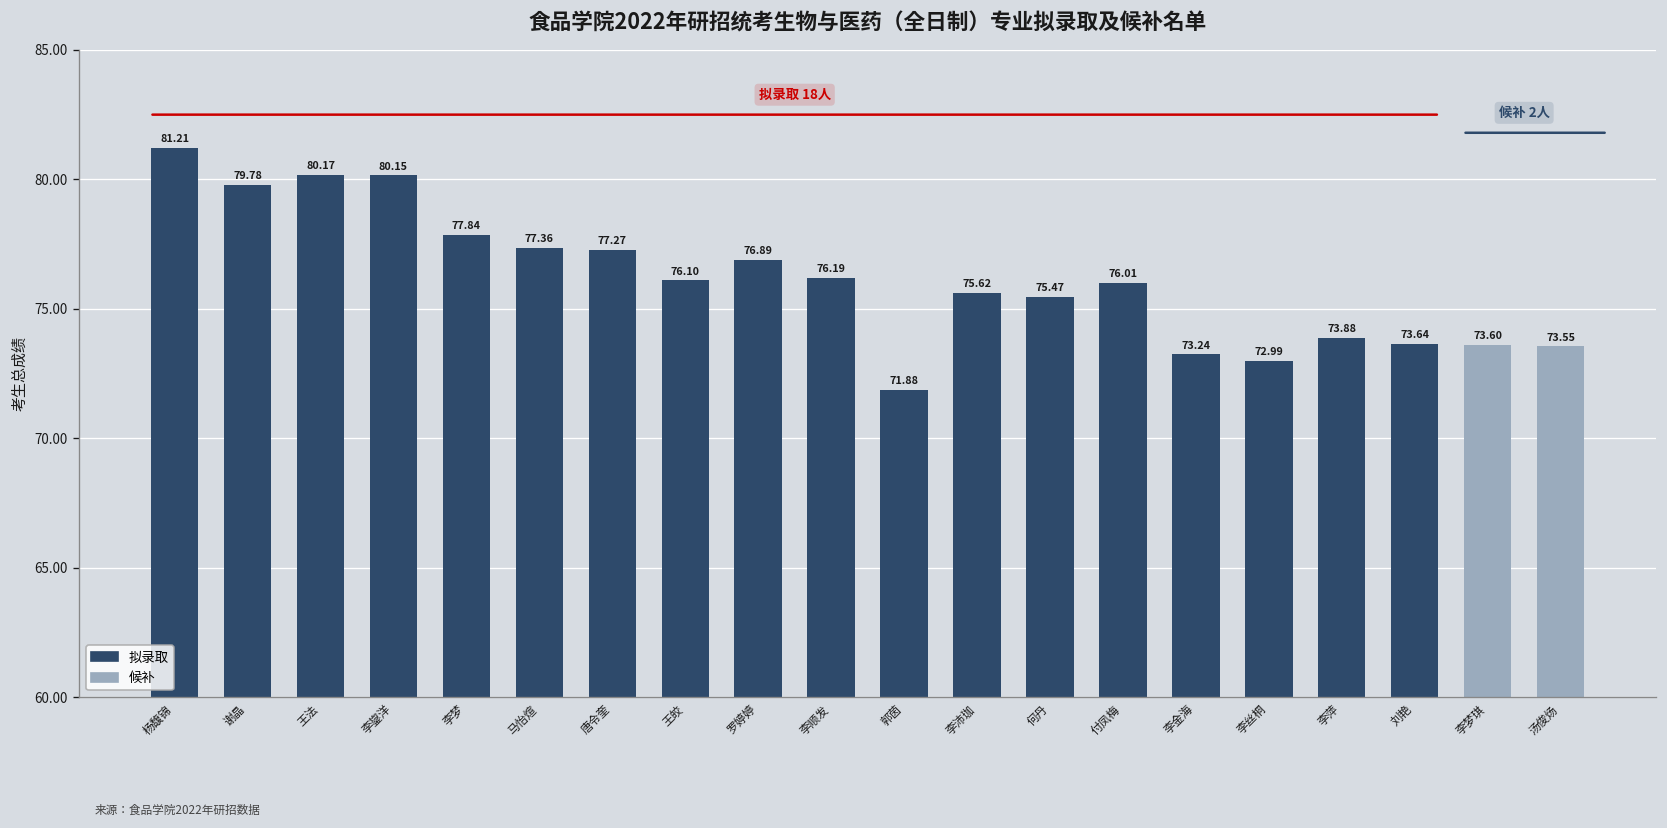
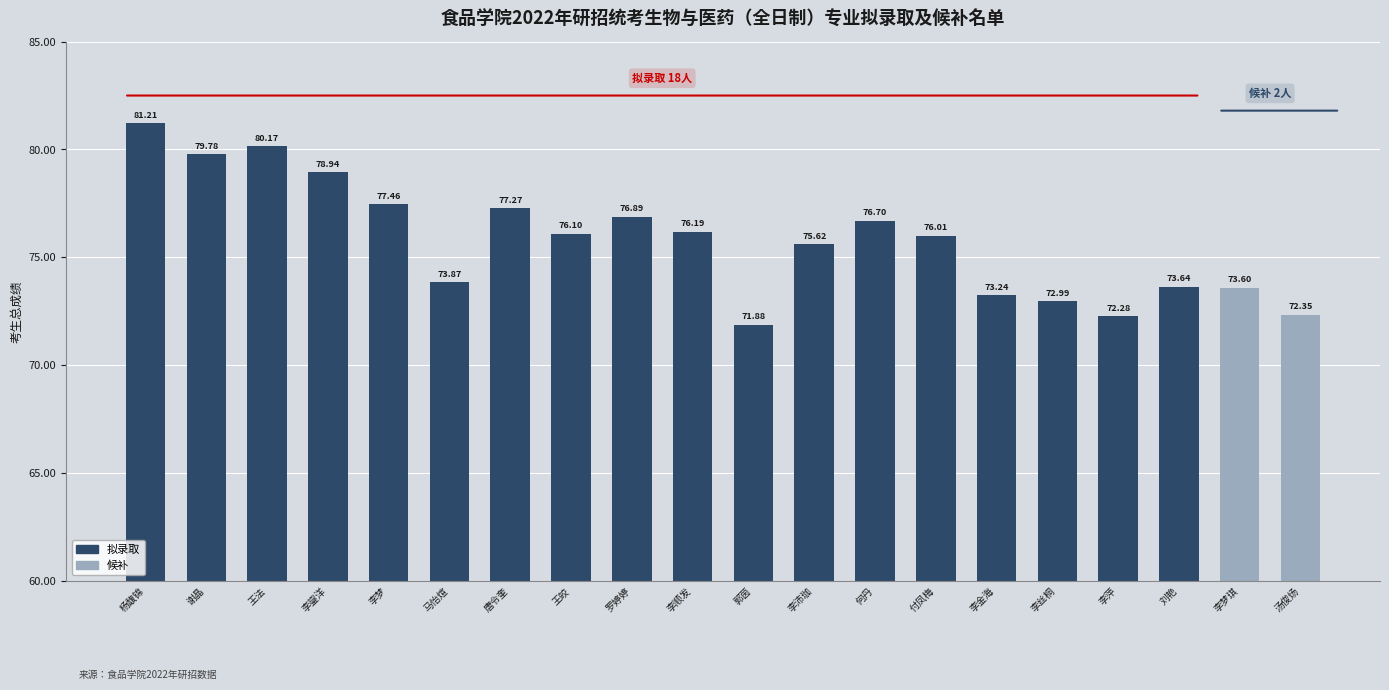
李鋆洋: 80.15 -> 78.94
李梦: 77.84 -> 77.46
马怡煊: 77.36 -> 73.87
何丹: 75.47 -> 76.70
李萍: 73.88 -> 72.28
汤俊炀: 73.55 -> 72.35
